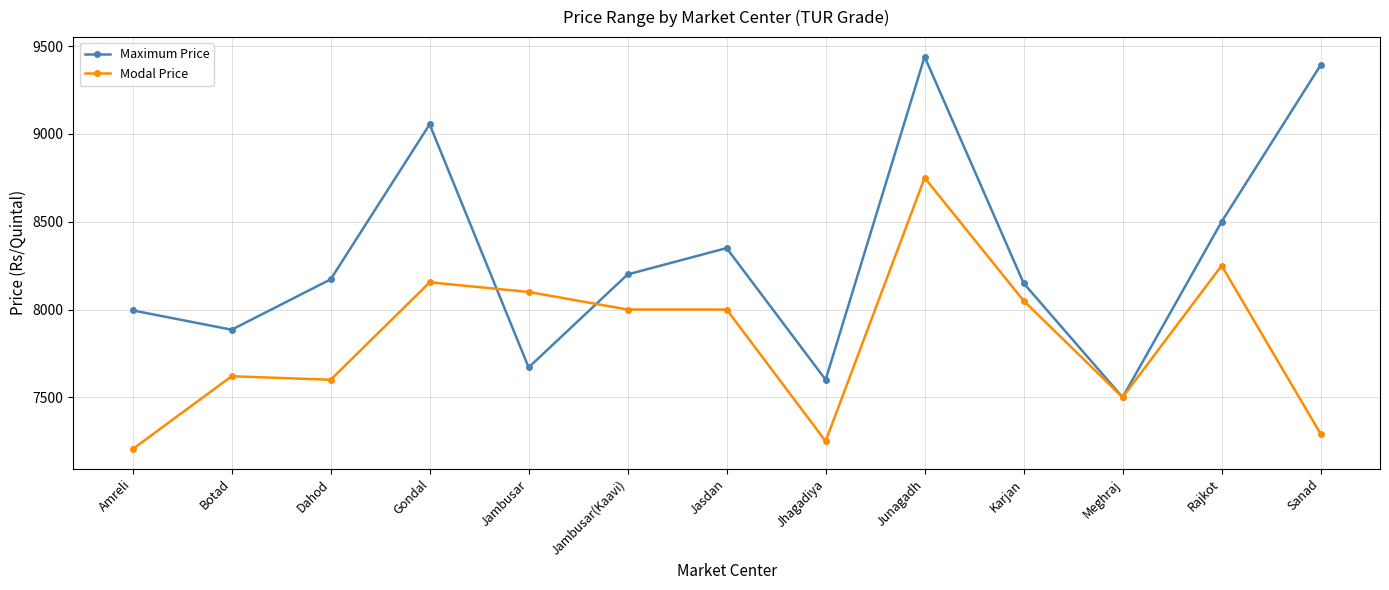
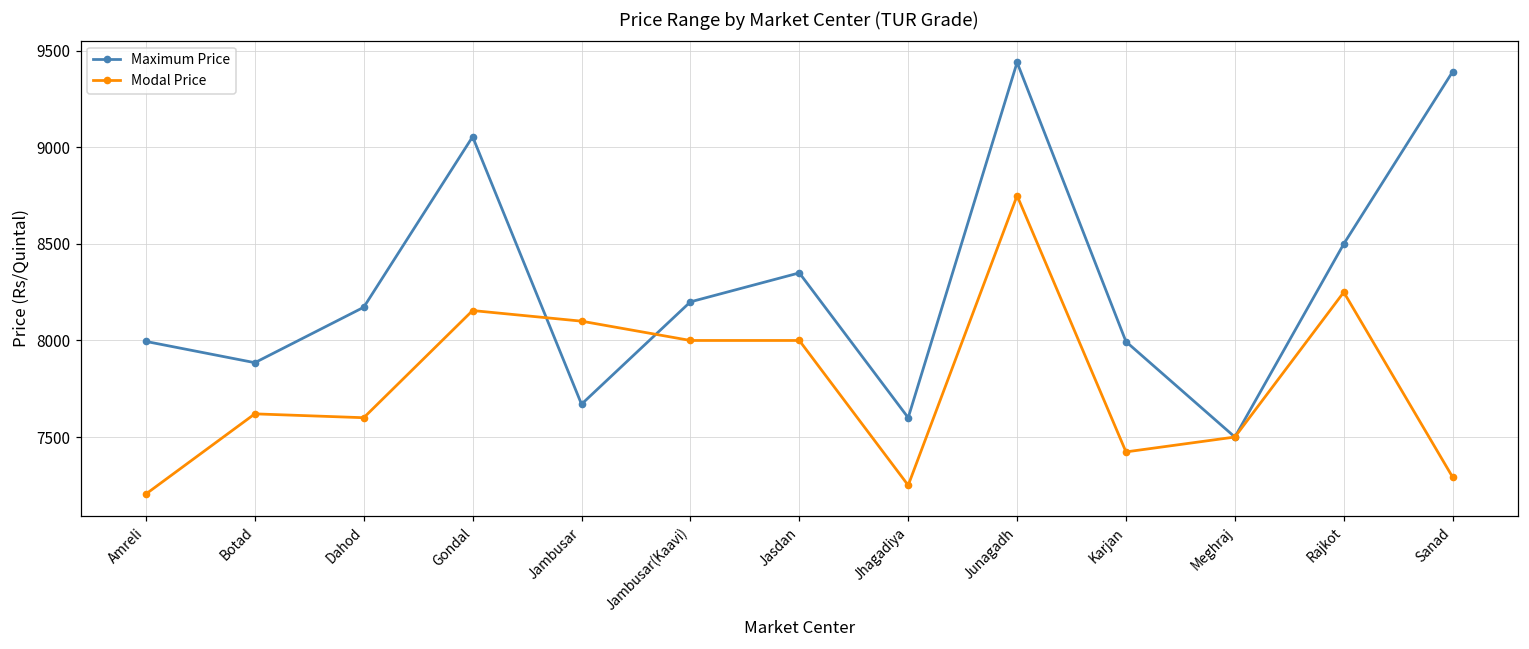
Maximum Price, Karjan: 8150 -> 7990
Modal Price, Karjan: 8050 -> 7420
